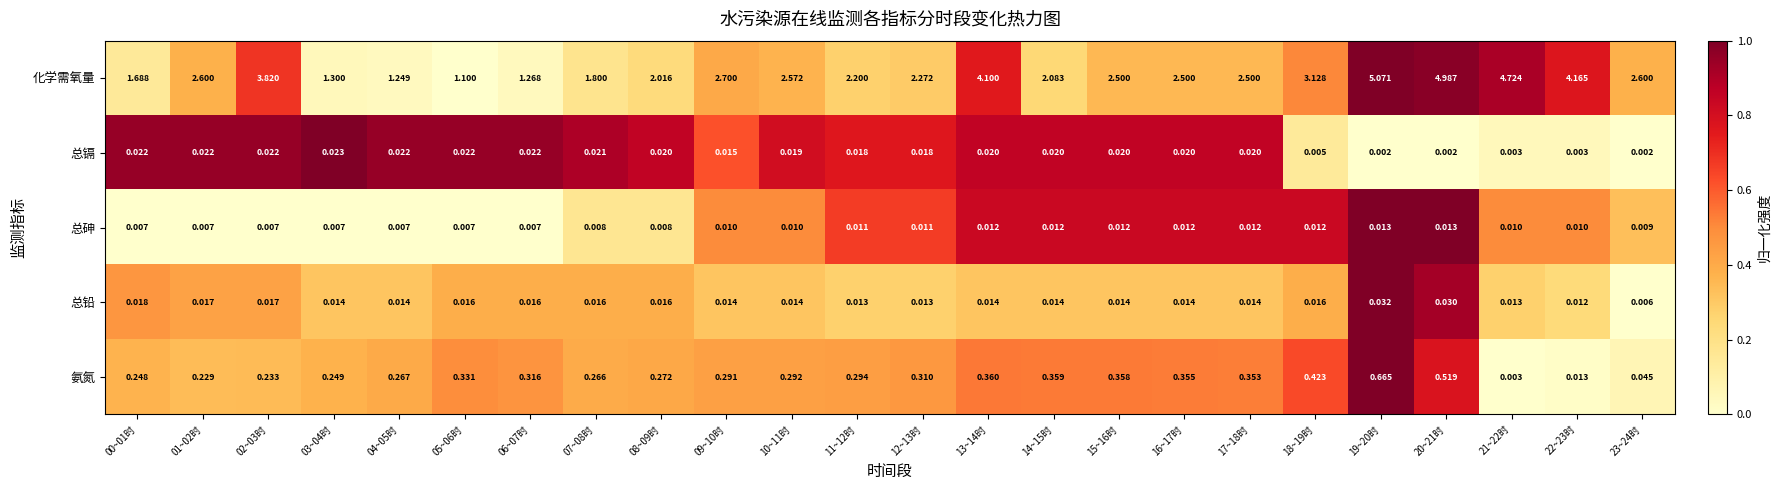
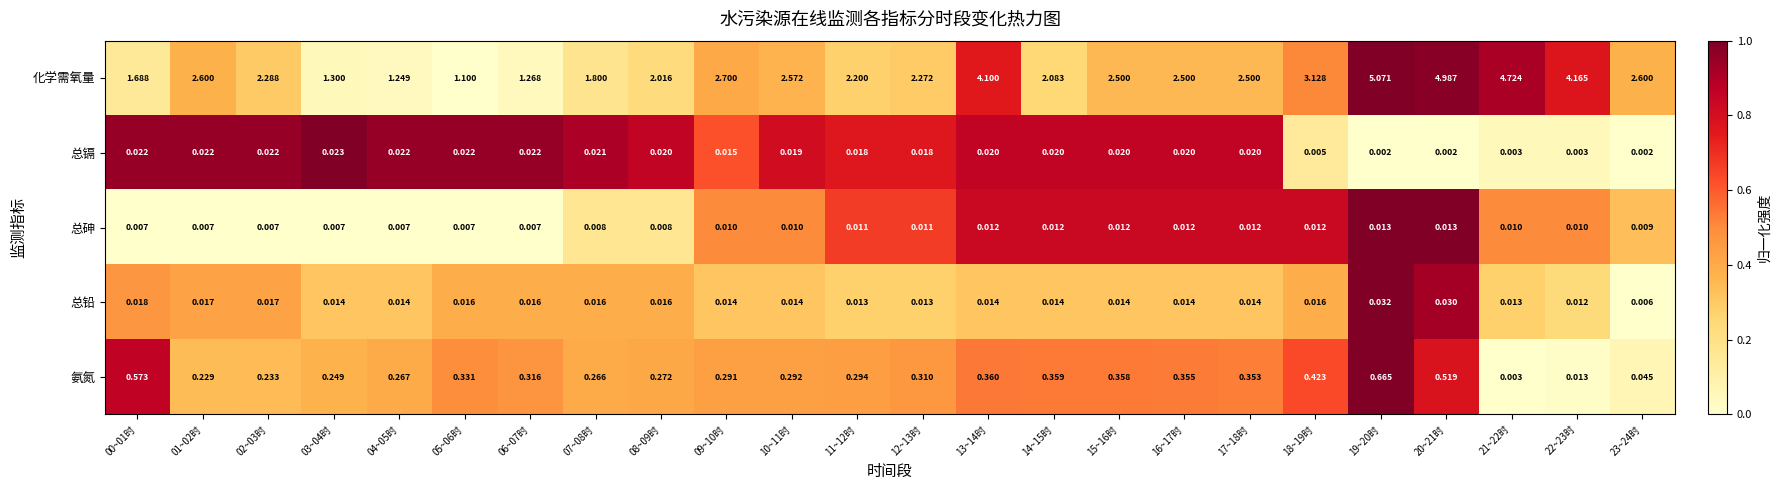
化学需氧量, 02~03时: 3.820 -> 2.288
氨氮, 00~01时: 0.248 -> 0.573
